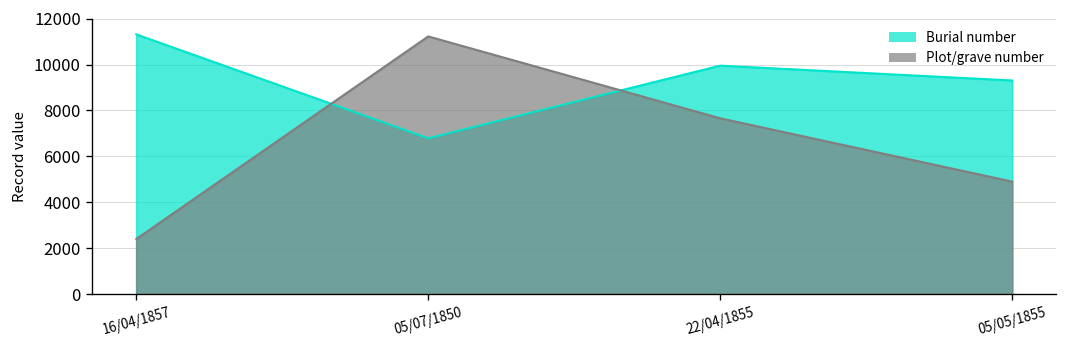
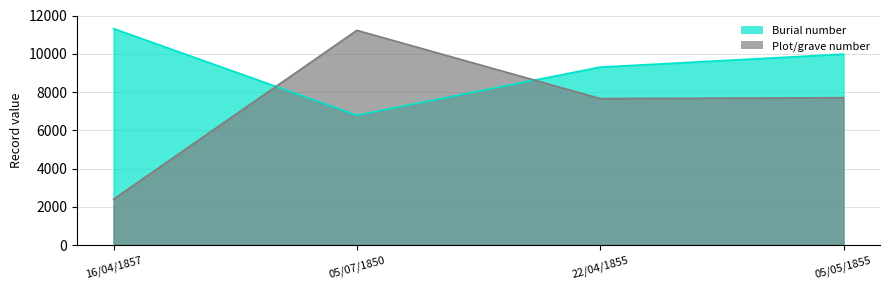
Burial number, 22/04/1855: 10000 -> 9300
Burial number, 05/05/1855: 9300 -> 10000
Plot/grave number, 05/05/1855: 4900 -> 7700
